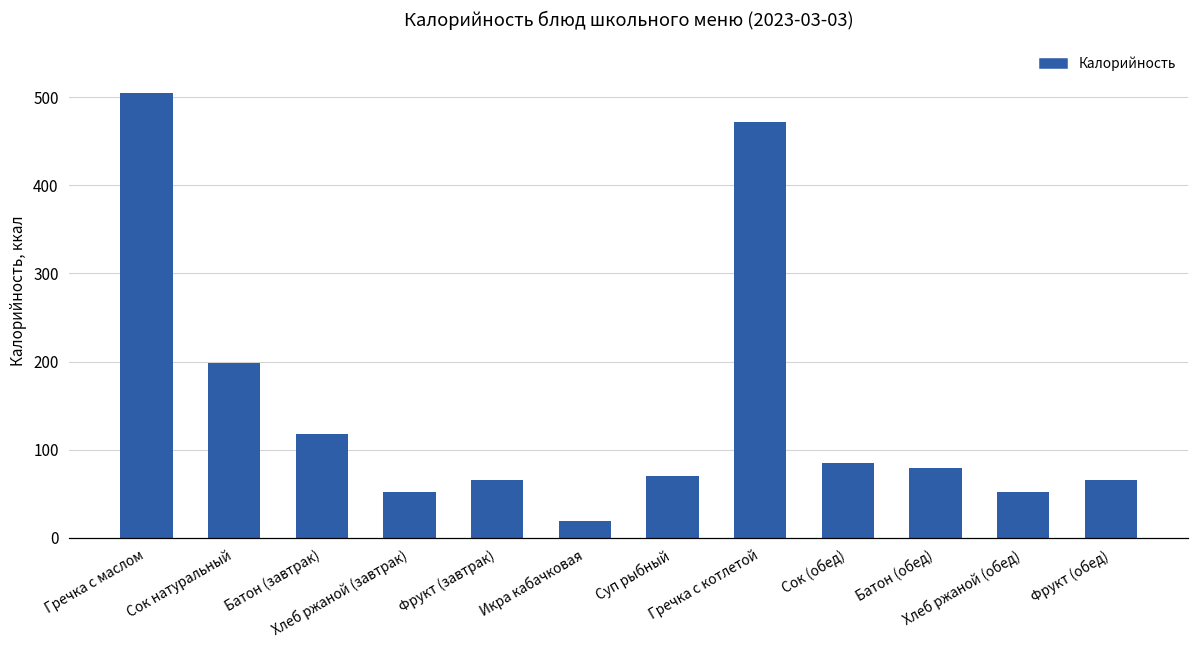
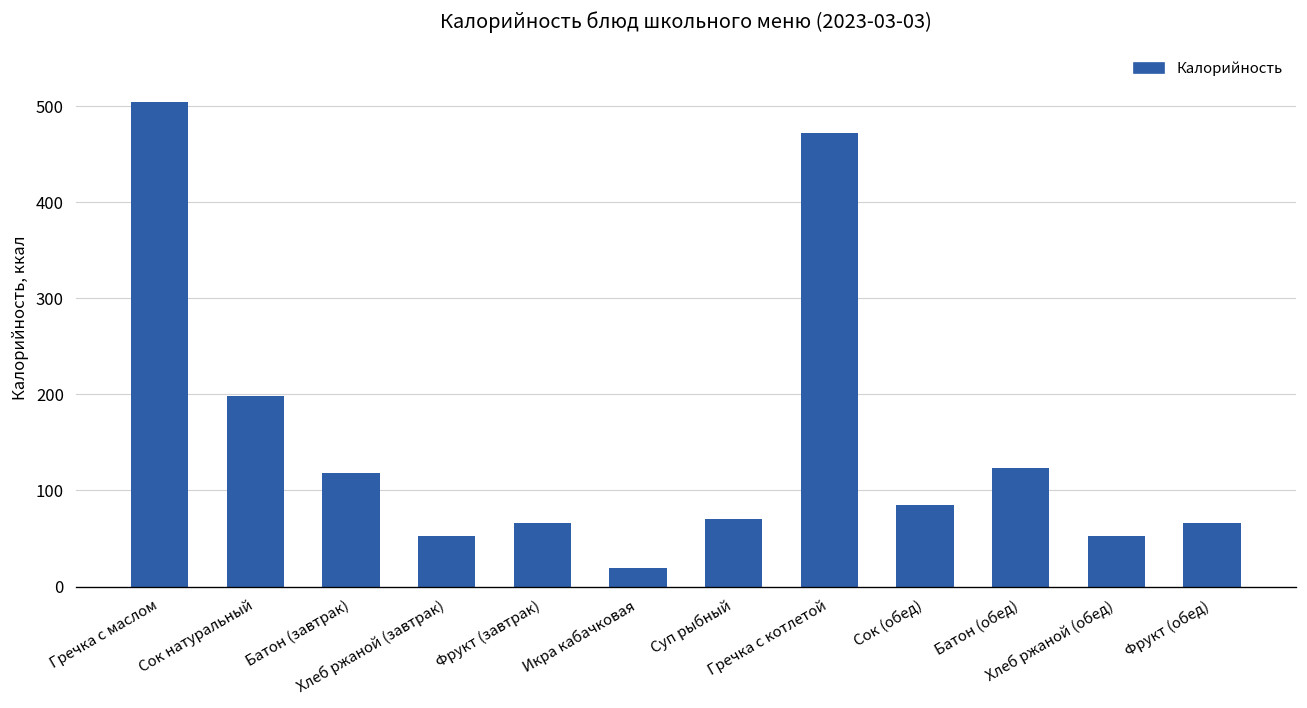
Батон (обед): 80 -> 120
